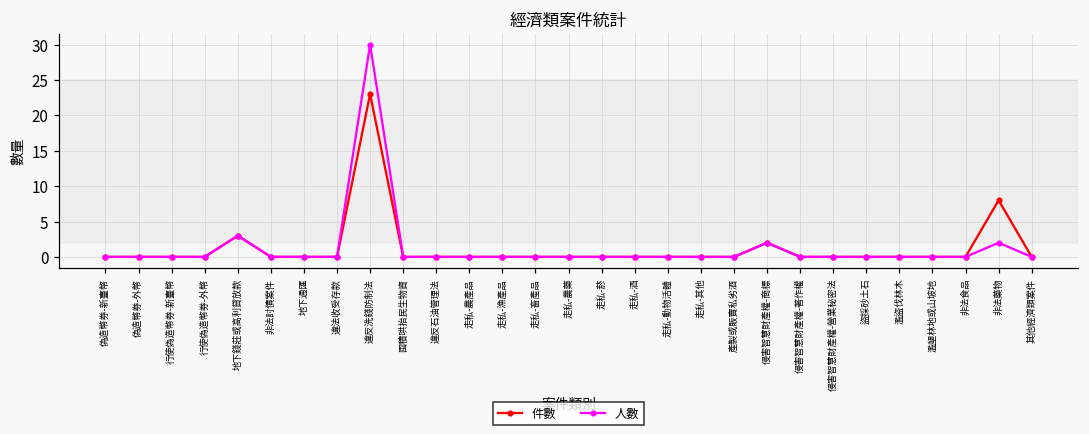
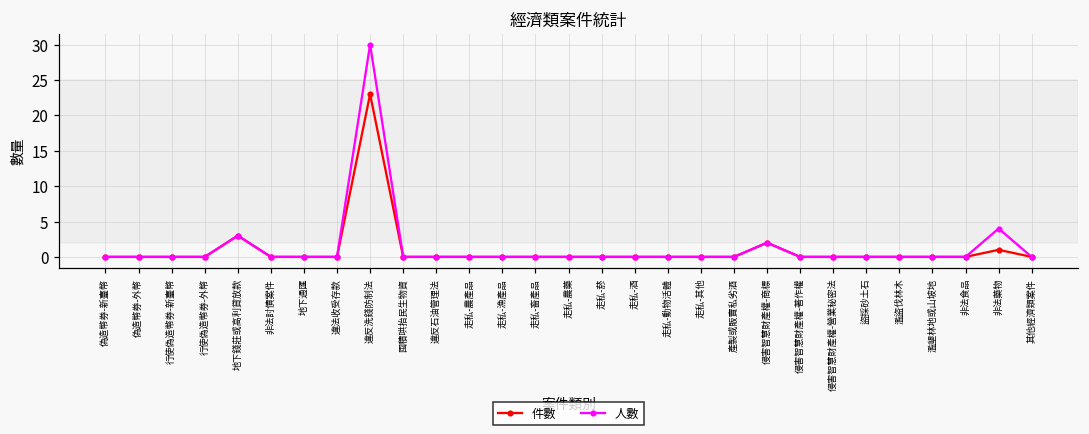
件數, 非法藥物: 8 -> 1
人數, 非法藥物: 2 -> 4
